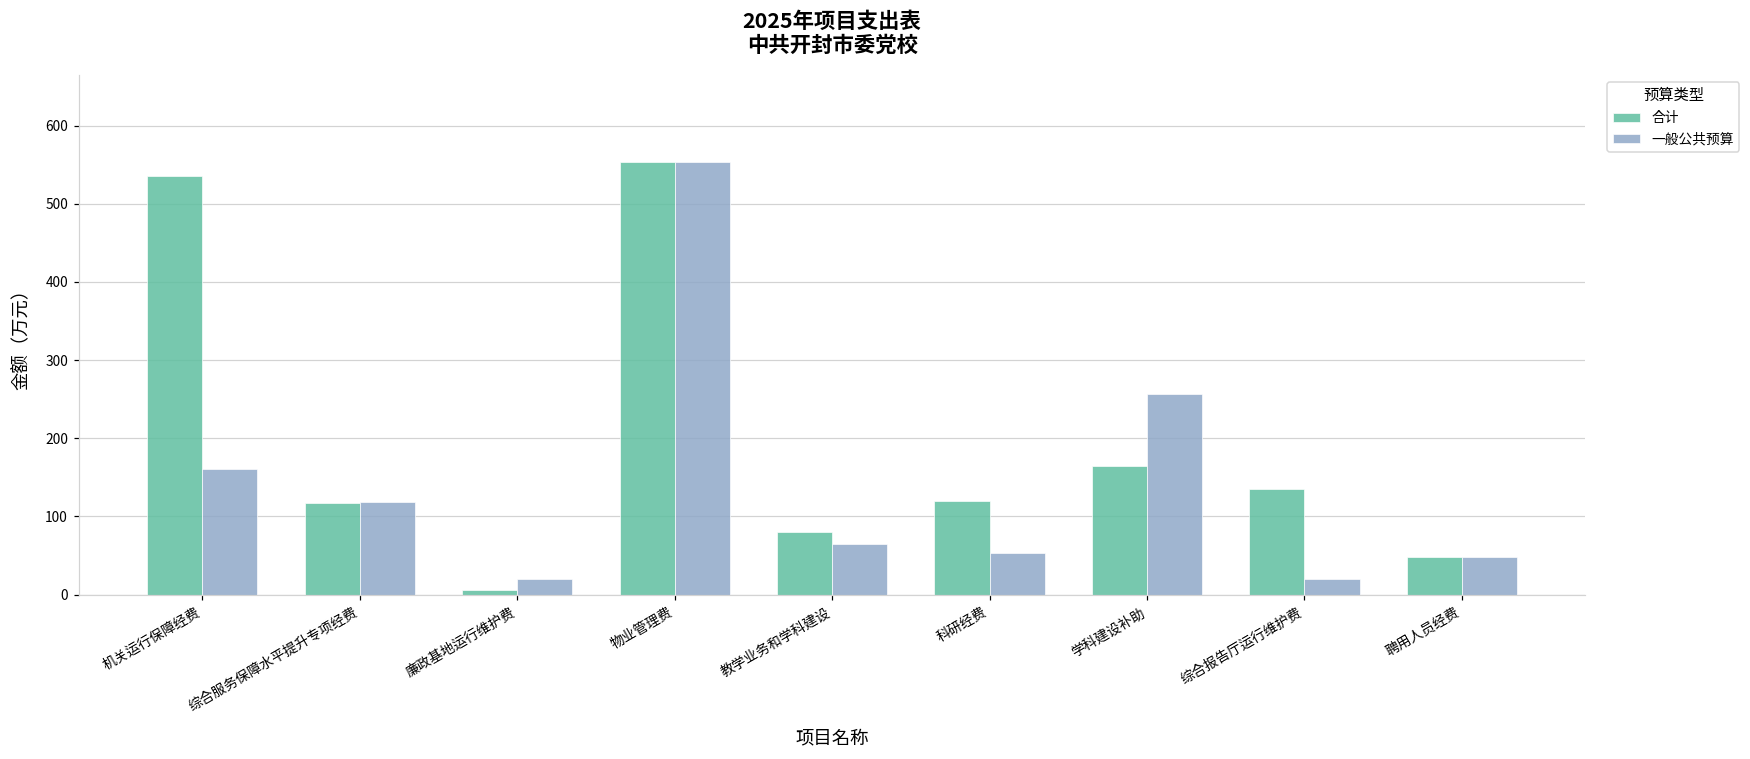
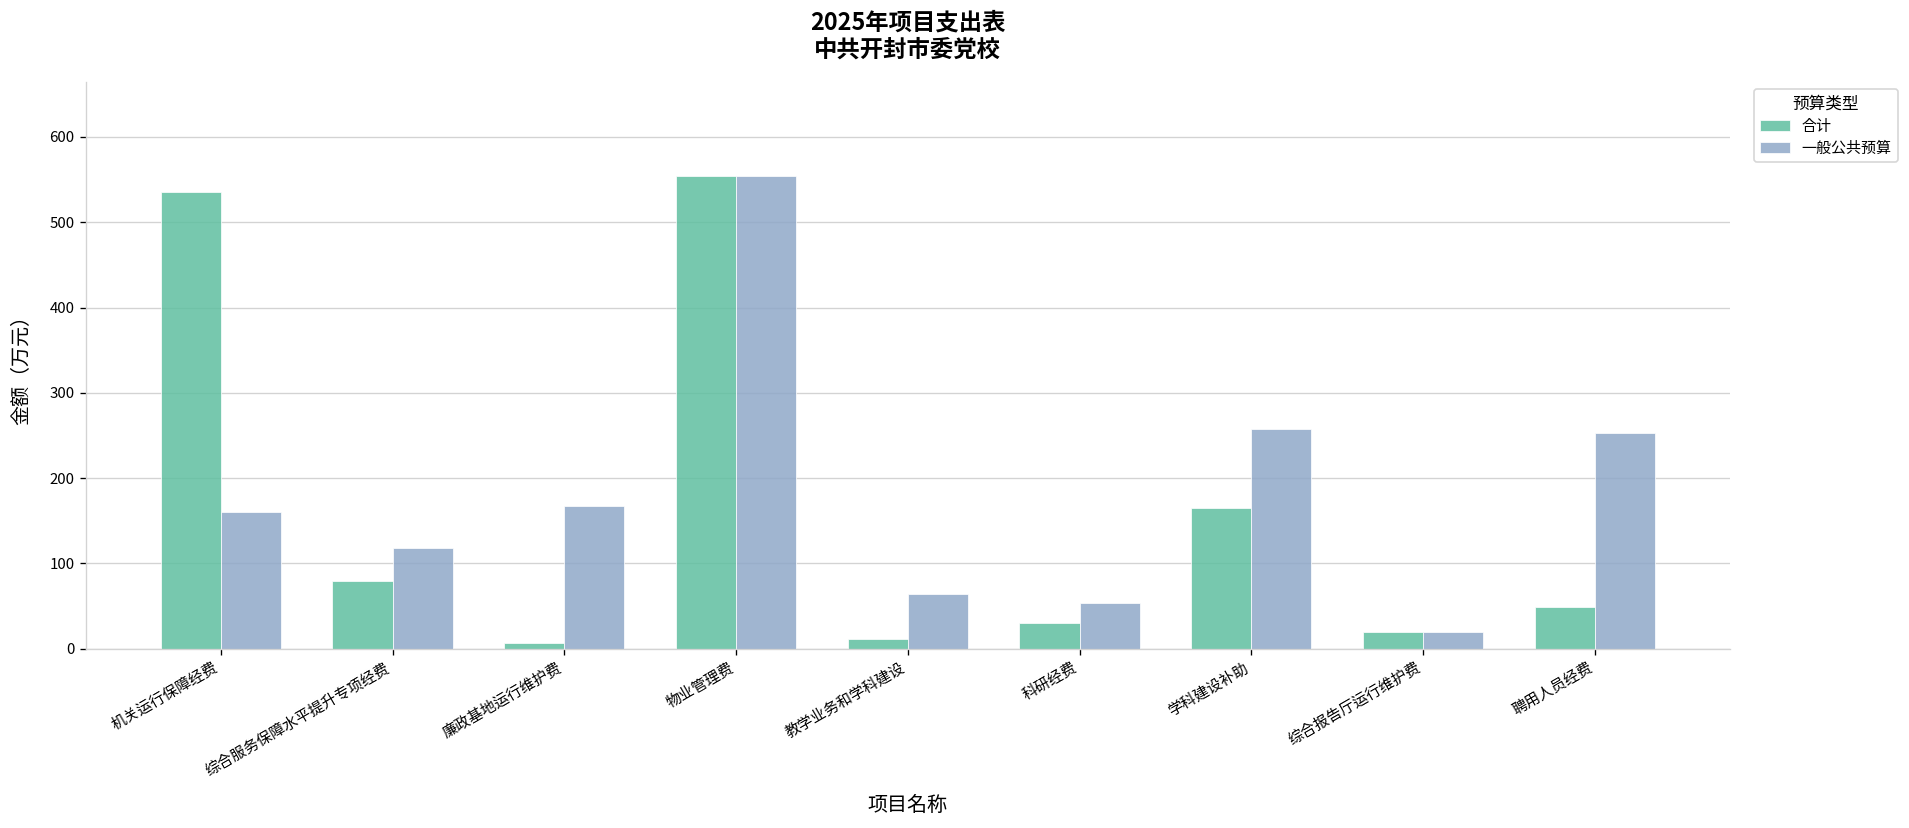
合计, 综合服务保障水平提升专项经费: 120 -> 80
一般公共预算, 廉政基地运行维护费: 20 -> 170
合计, 教学业务和学科建设: 80 -> 10
合计, 科研经费: 120 -> 30
合计, 综合报告厅运行维护费: 140 -> 20
一般公共预算, 聘用人员经费: 50 -> 250
